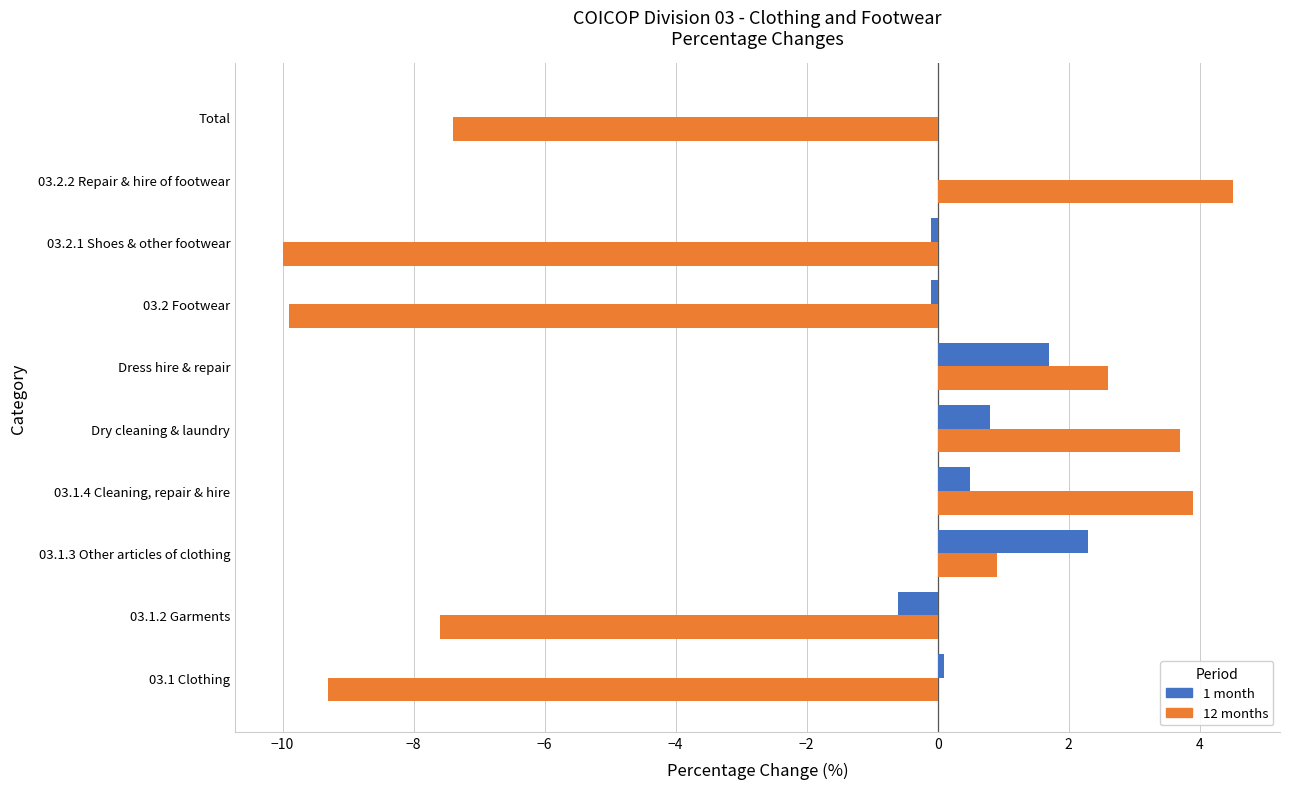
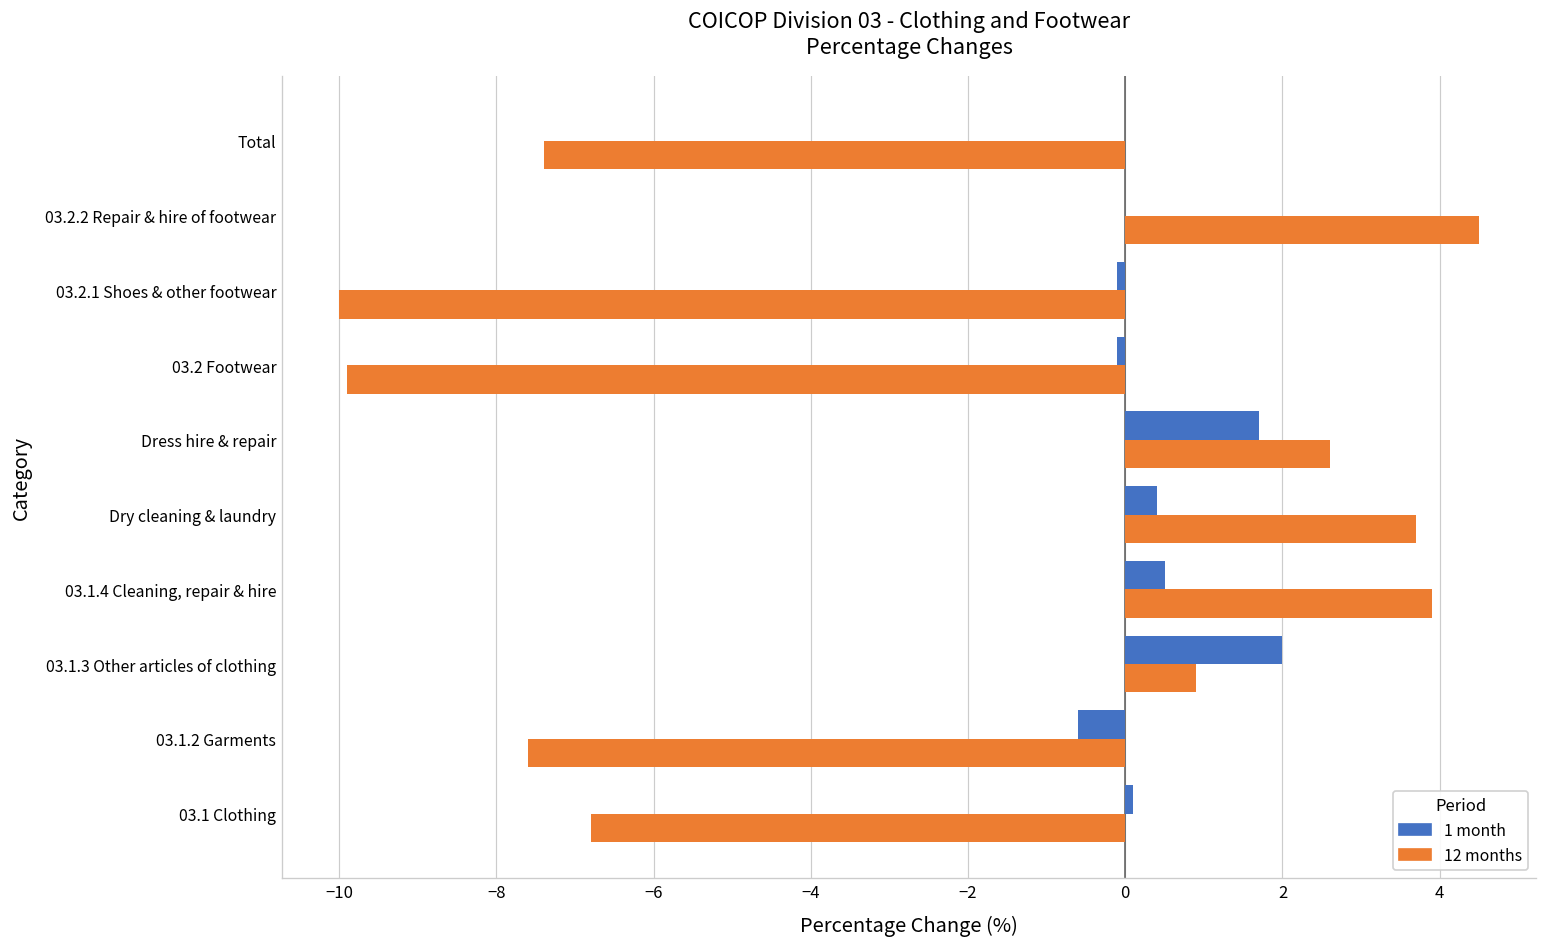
1 month, Dry cleaning & laundry: 0.8 -> 0.4
1 month, 03.1.3 Other articles of clothing: 2.3 -> 2.0
12 months, 03.1 Clothing: -9.3 -> -6.8
